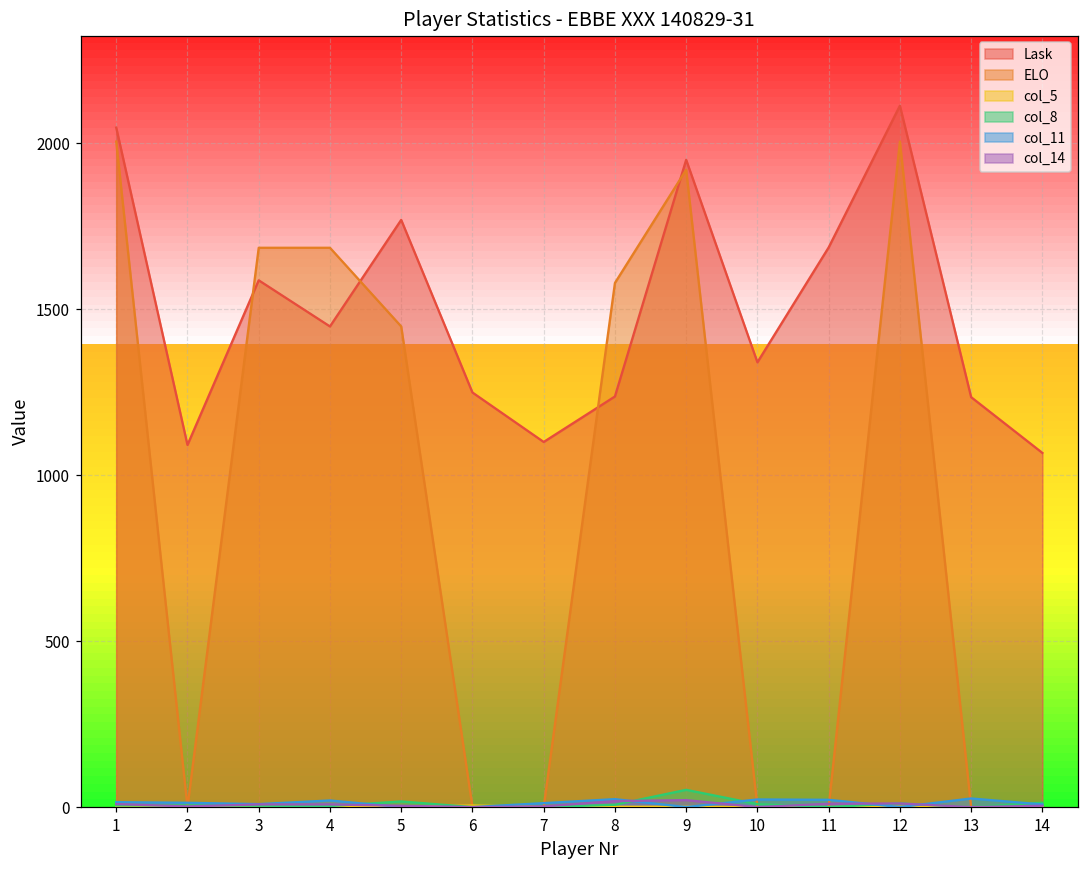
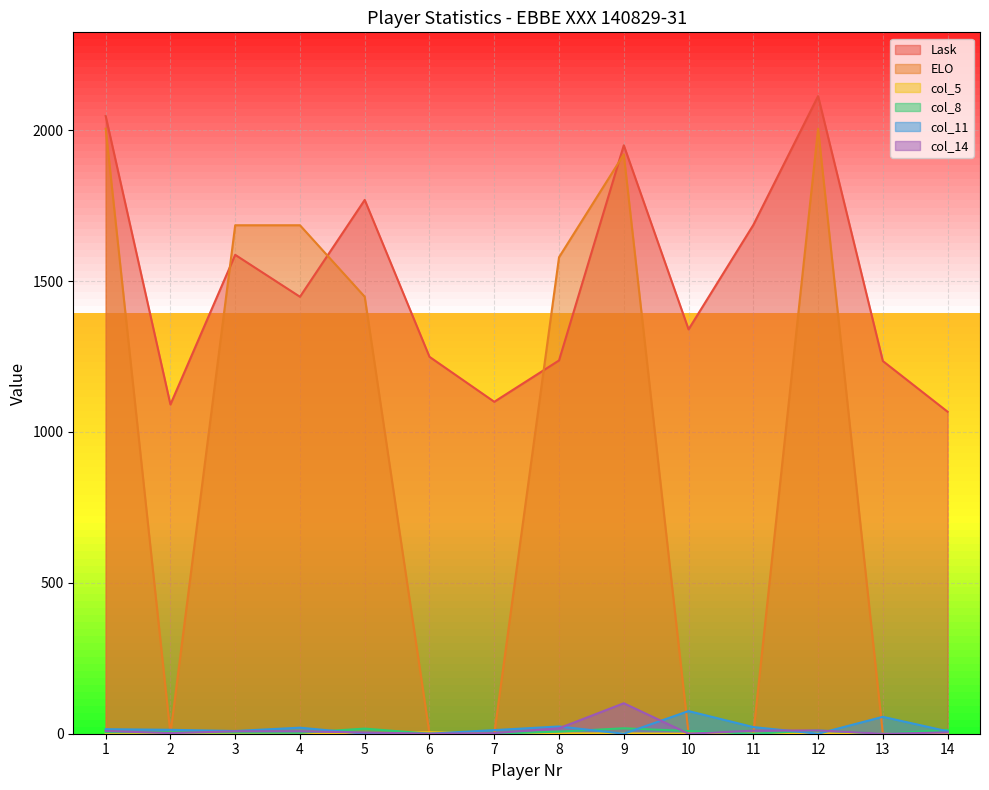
col_8, 9: 50 -> 20
col_14, 9: 20 -> 100
col_11, 10: 20 -> 80
col_11, 13: 30 -> 60
